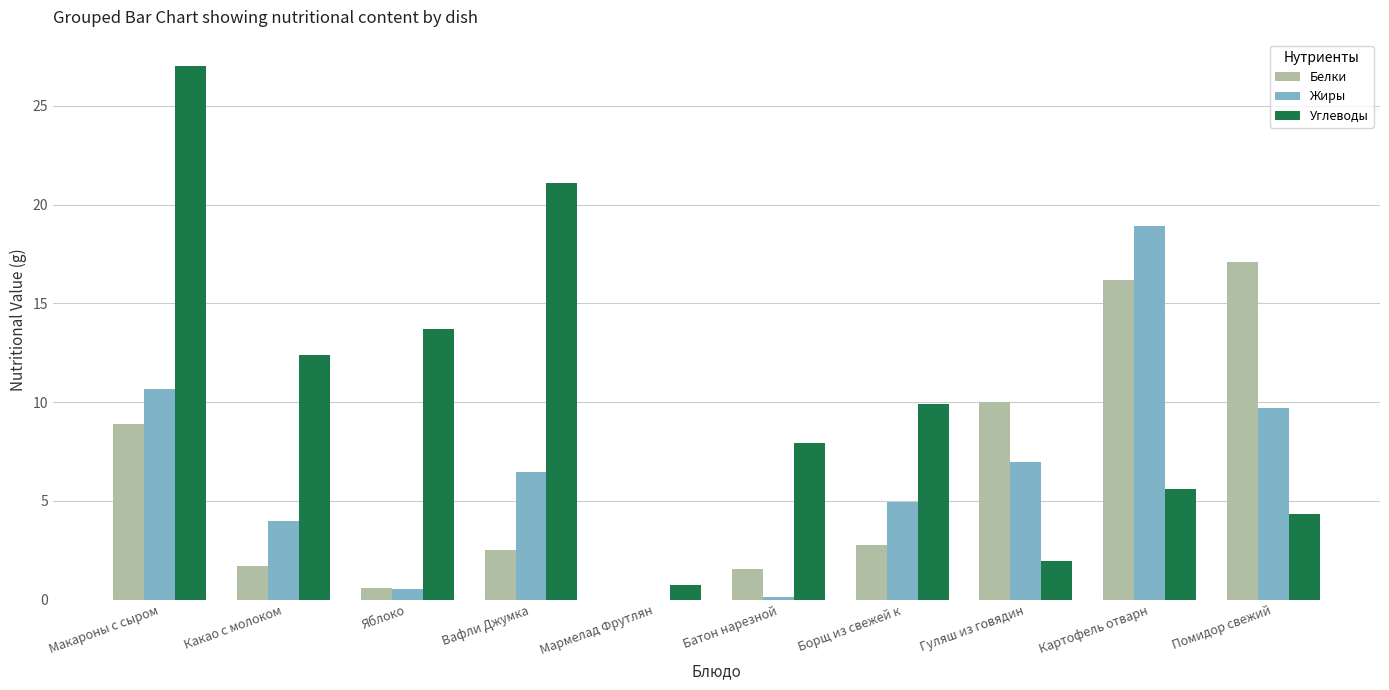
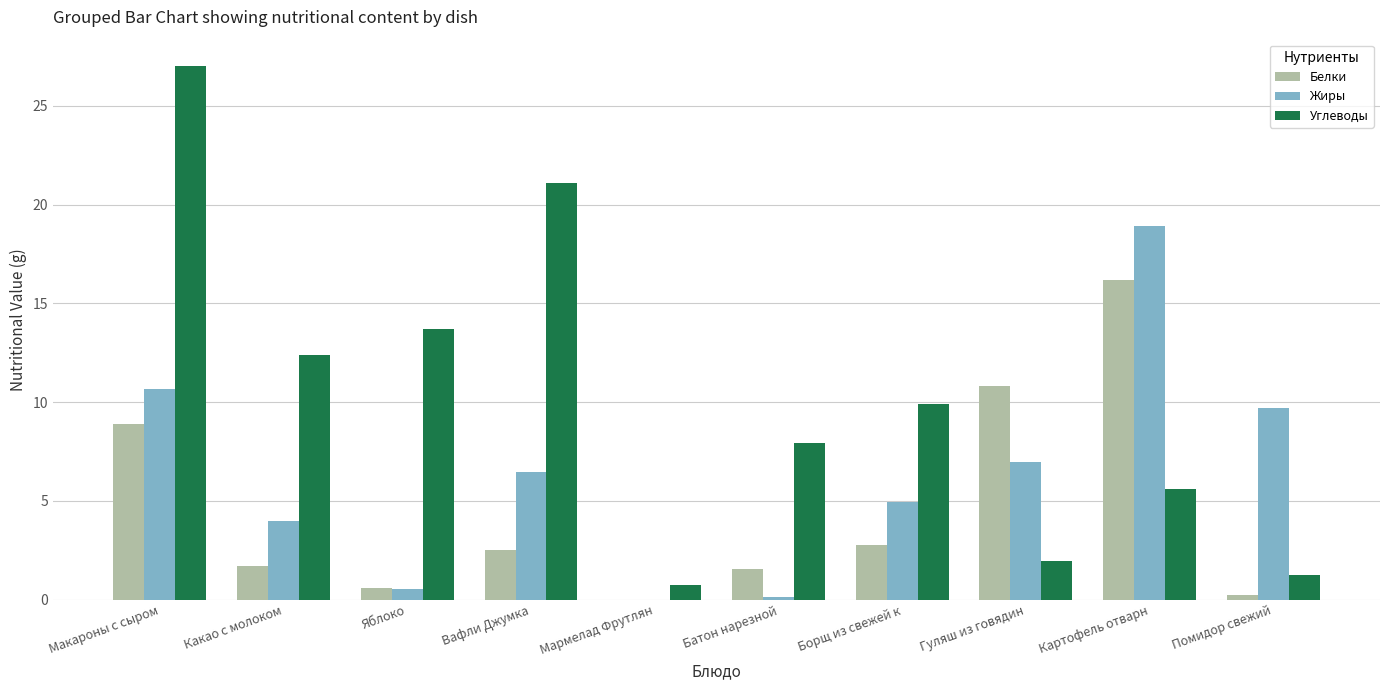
Белки, Гуляш из говядин: 10.0 -> 10.8
Белки, Помидор свежий: 17.1 -> 0.3
Углеводы, Помидор свежий: 4.3 -> 1.3
